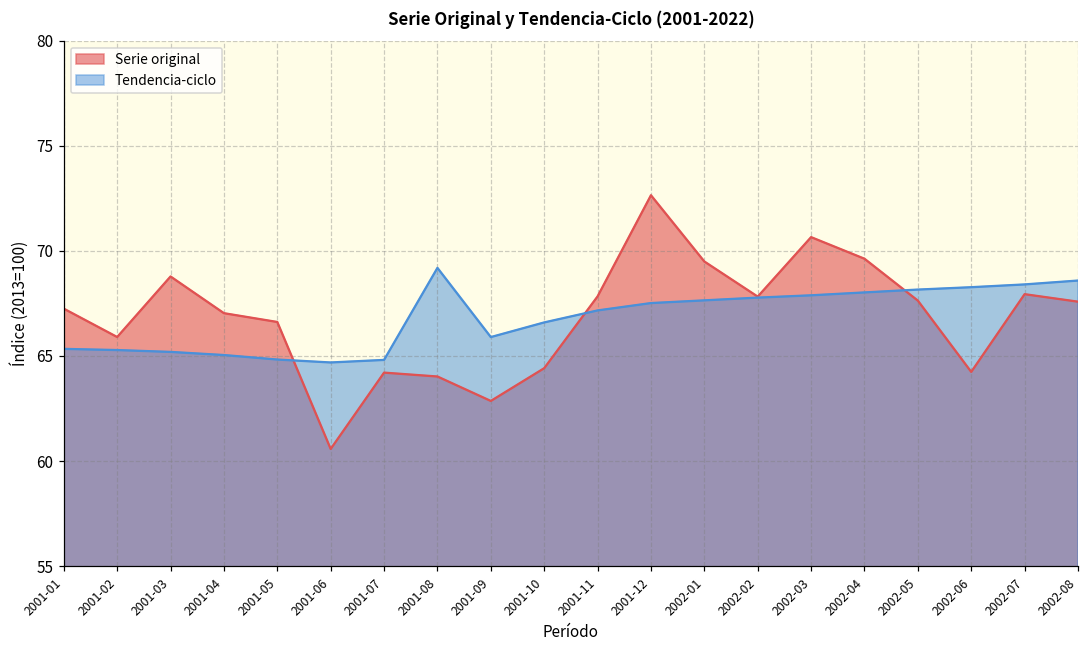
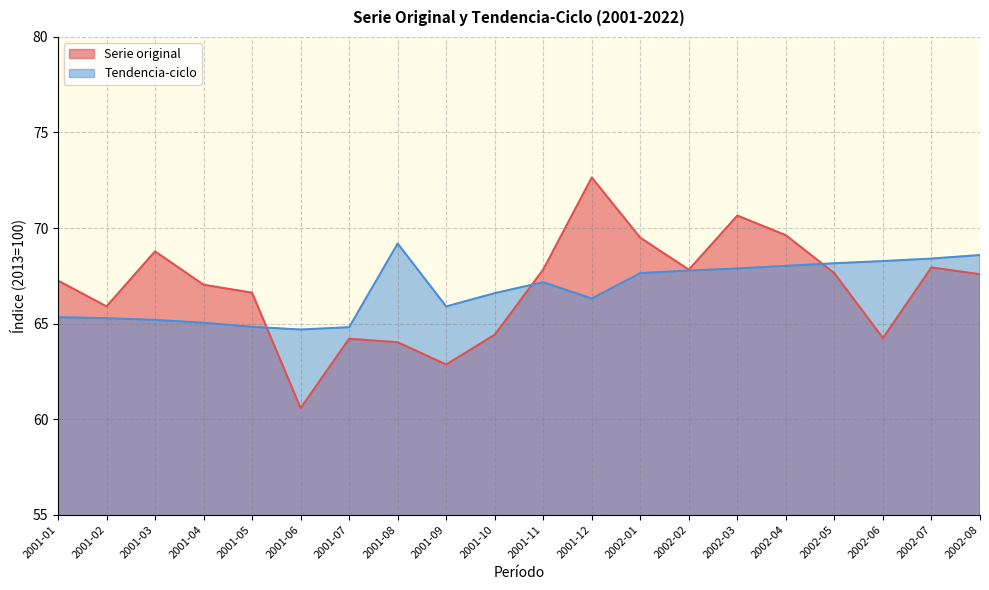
Tendencia-ciclo, 2001-12: 67.5 -> 66.3
